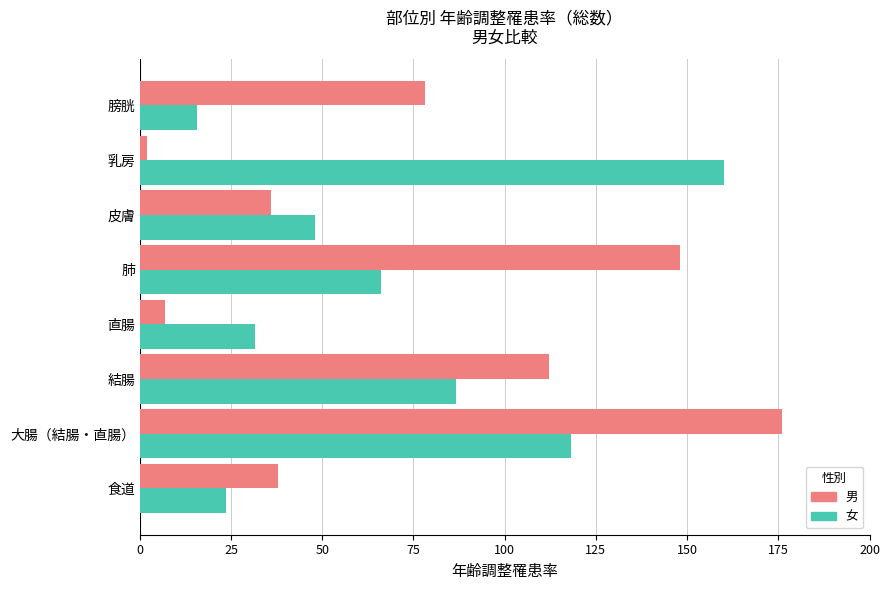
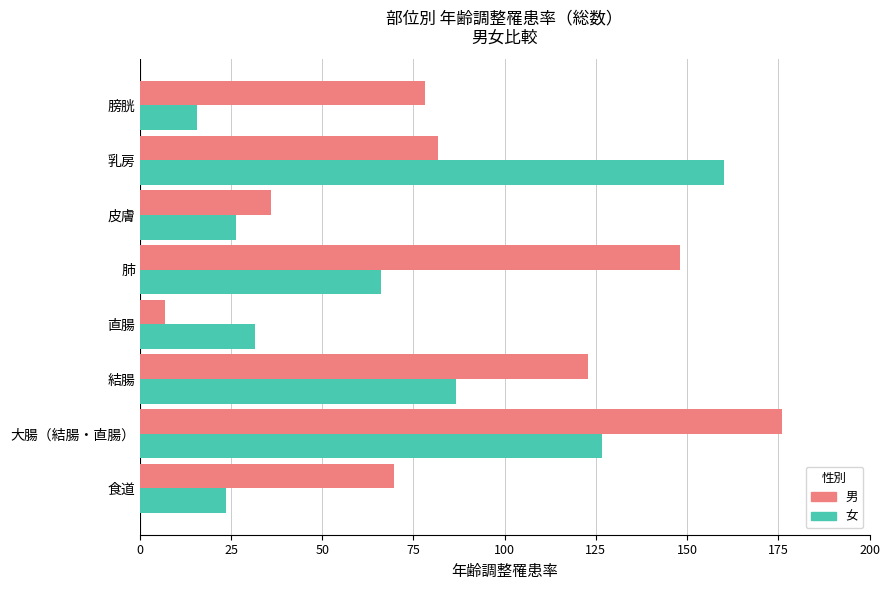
男, 乳房: 2 -> 82
女, 皮膚: 48 -> 26
男, 結腸: 112 -> 123
女, 大腸（結腸・直腸）: 118 -> 127
男, 食道: 38 -> 70
